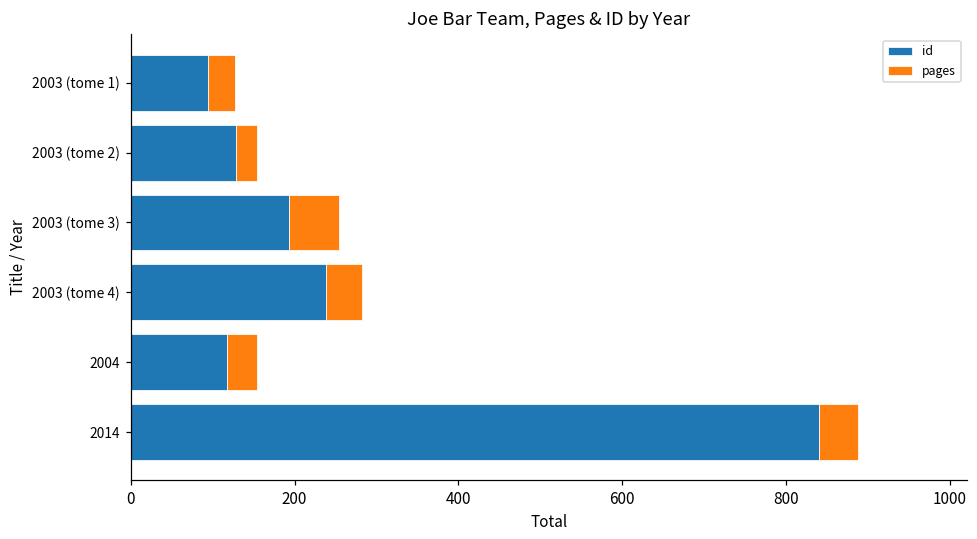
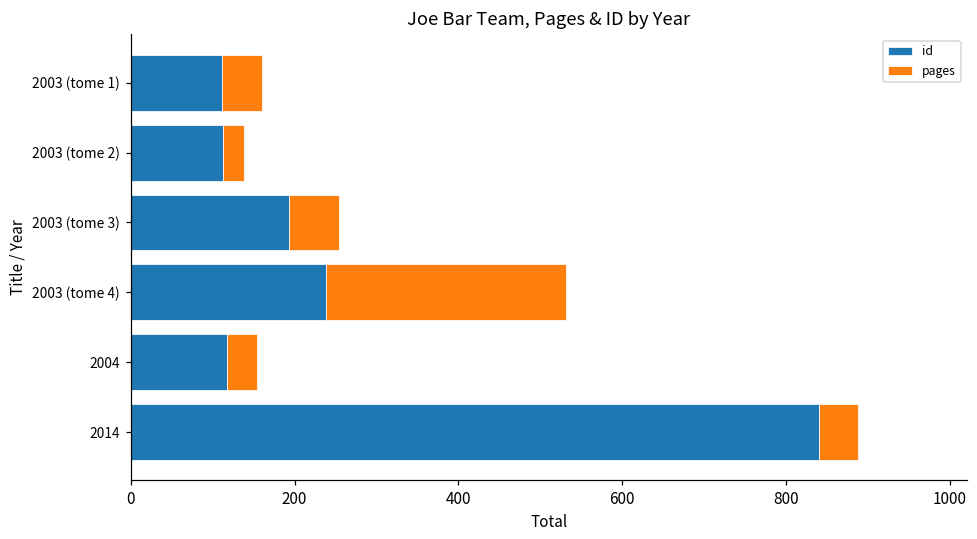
id, 2003 (tome 1): 90 -> 110
pages, 2003 (tome 1): 30 -> 50
id, 2003 (tome 2): 130 -> 110
pages, 2003 (tome 4): 40 -> 290
